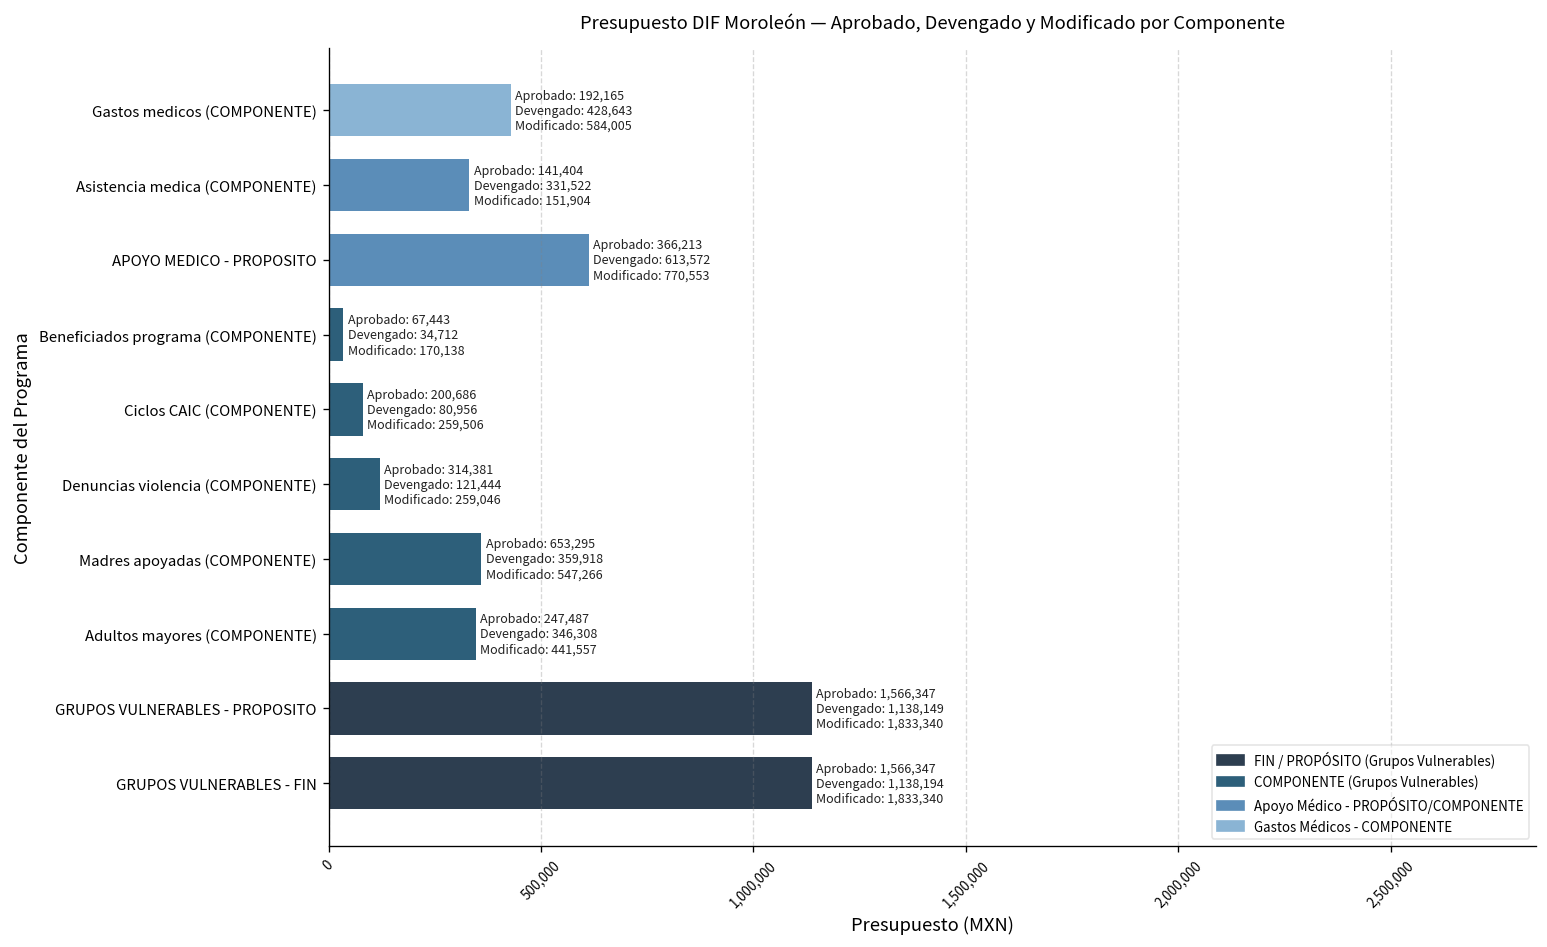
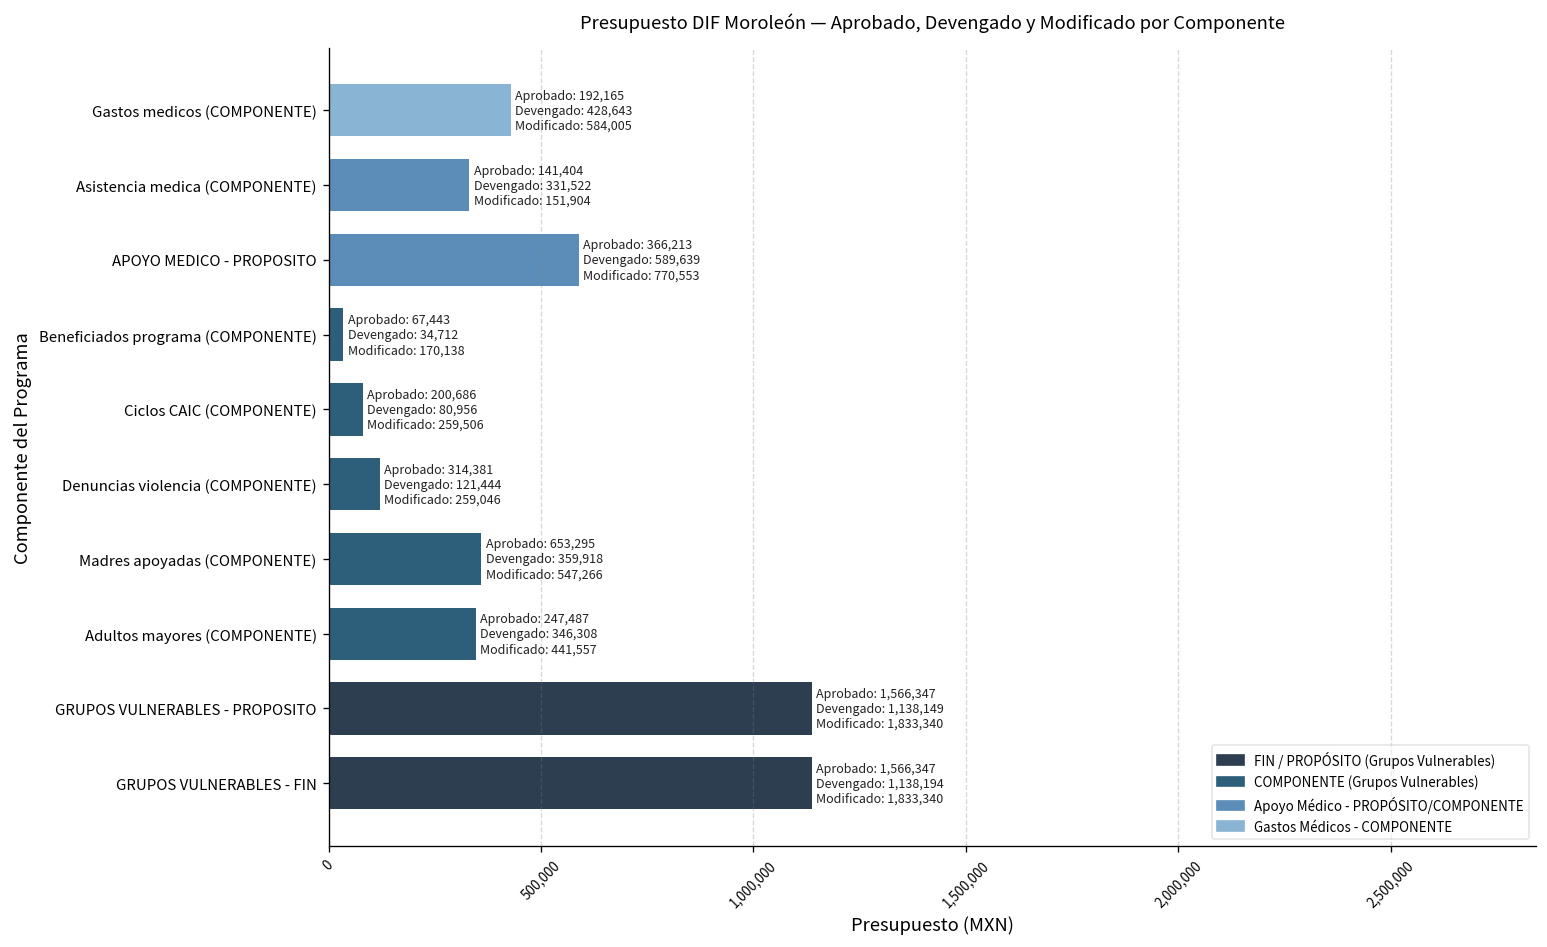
APOYO MEDICO - PROPOSITO: 613,572 -> 589,639
